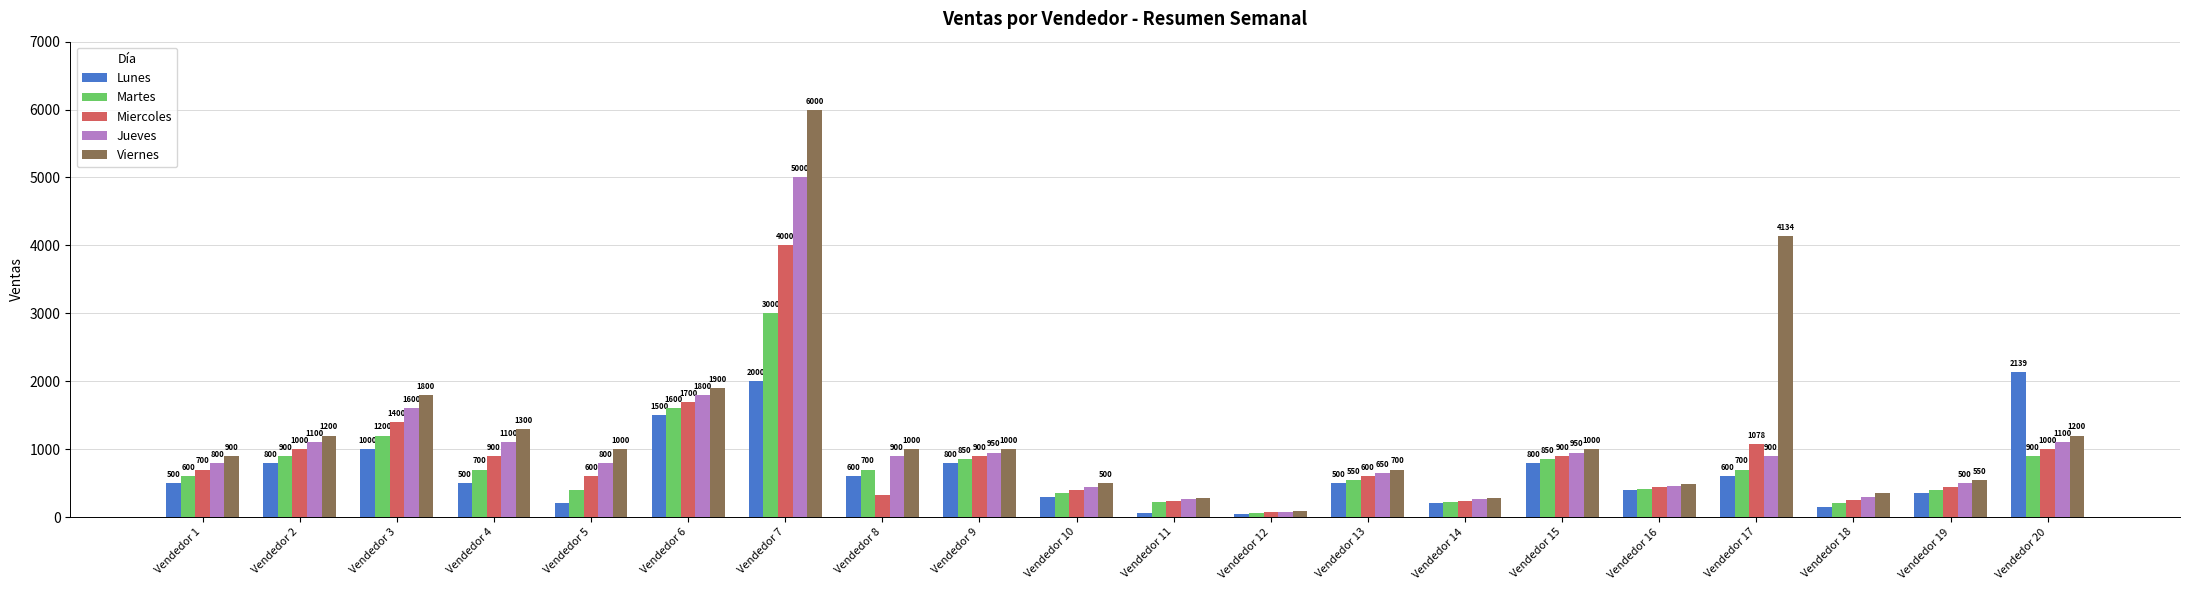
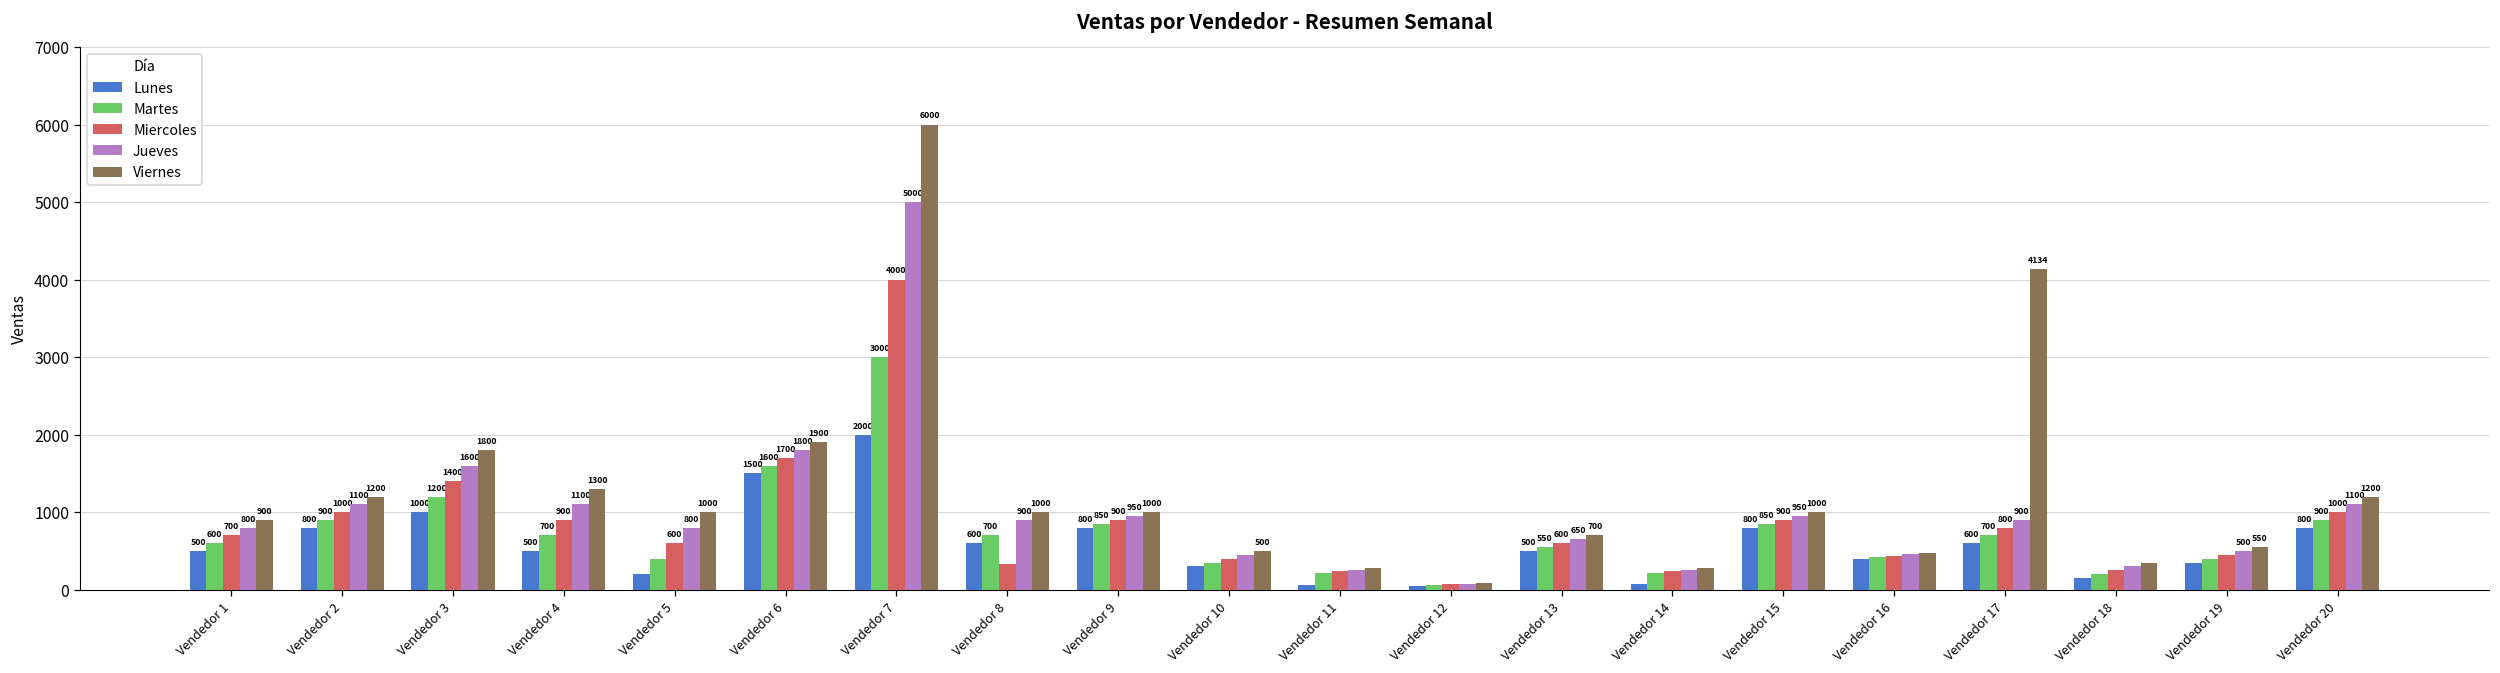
Lunes, Vendedor 14: 200 -> 100
Miercoles, Vendedor 17: 1078 -> 800
Lunes, Vendedor 20: 2139 -> 800
